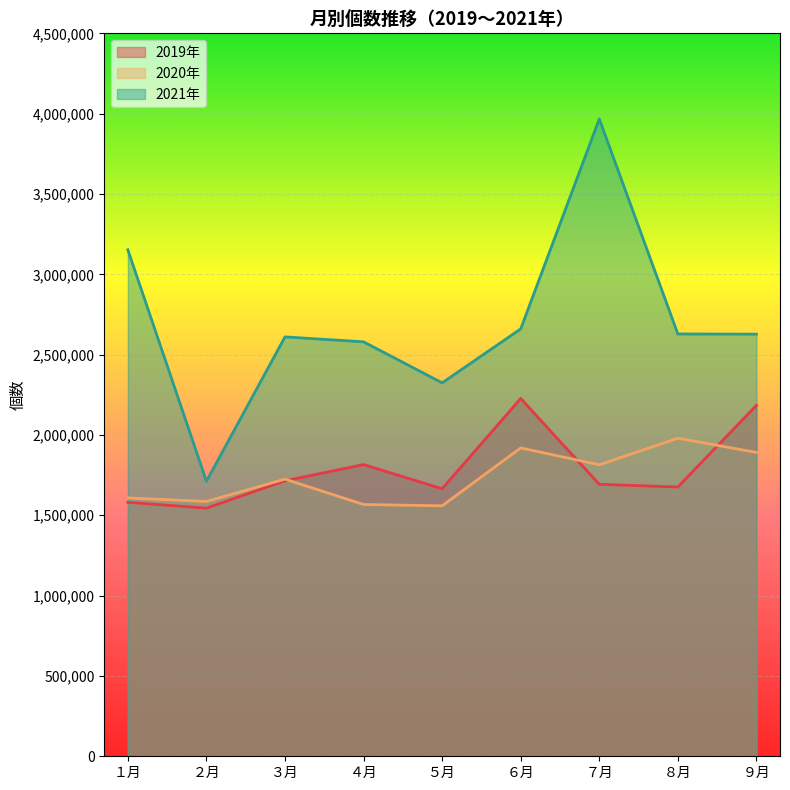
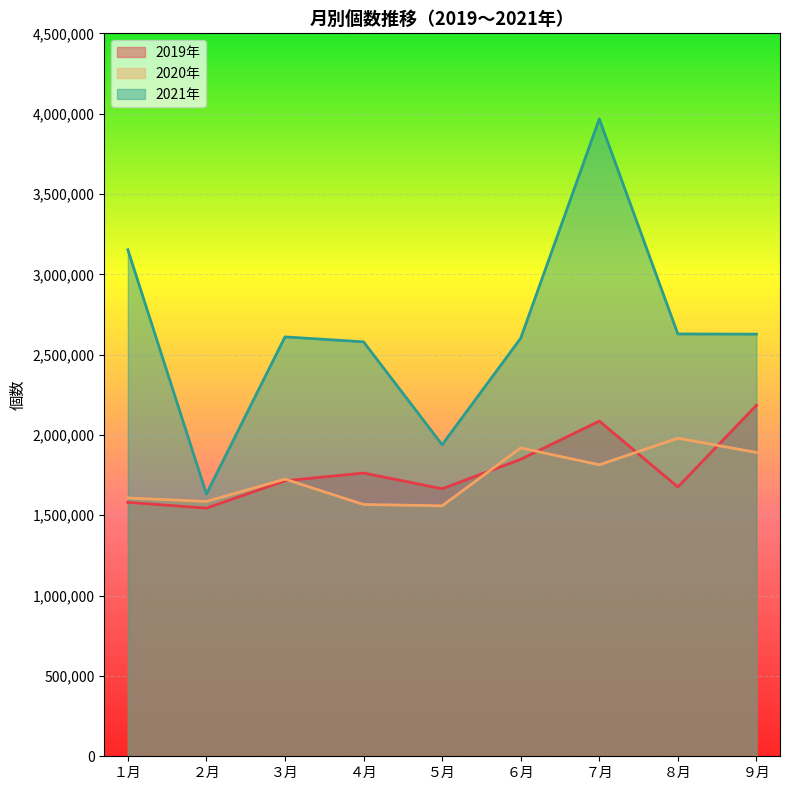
2021年, ２月: 1,710,000 -> 1,630,000
2019年, ４月: 1,820,000 -> 1,760,000
2021年, ５月: 2,320,000 -> 1,940,000
2019年, ６月: 2,230,000 -> 1,850,000
2021年, ６月: 2,660,000 -> 2,600,000
2019年, ７月: 1,690,000 -> 2,090,000
